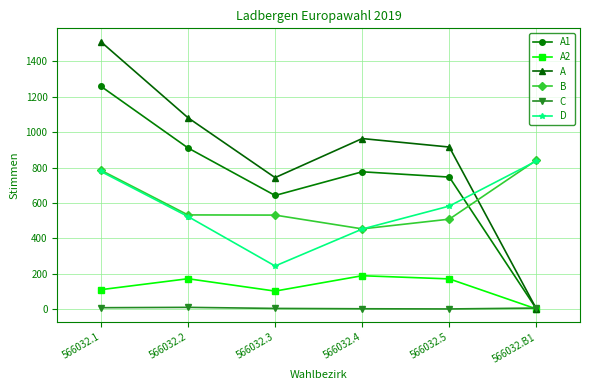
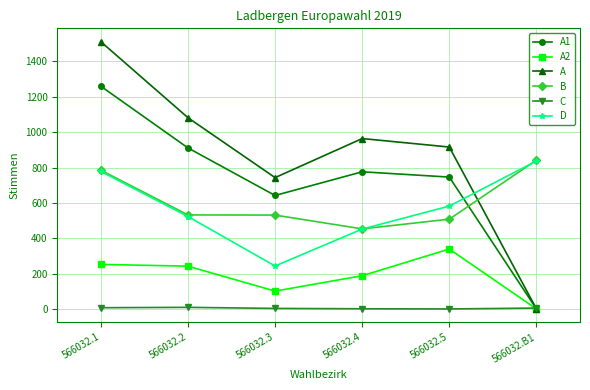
A2, 566032.1: 110 -> 250
A2, 566032.2: 170 -> 240
A2, 566032.5: 170 -> 340
